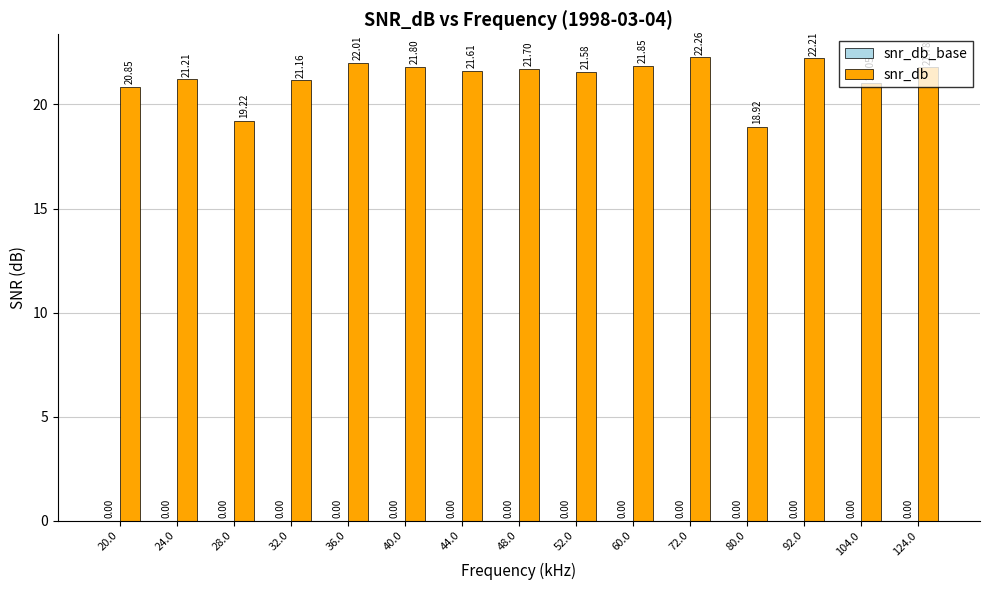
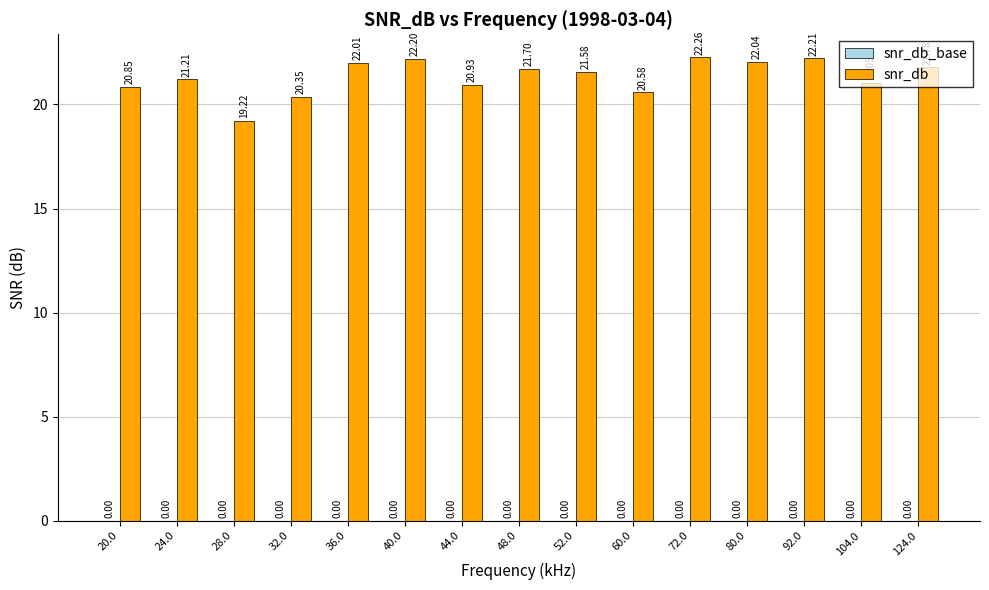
snr_db, 32.0: 21.16 -> 20.35
snr_db, 40.0: 21.80 -> 22.20
snr_db, 44.0: 21.61 -> 20.93
snr_db, 60.0: 21.85 -> 20.58
snr_db, 80.0: 18.92 -> 22.04
